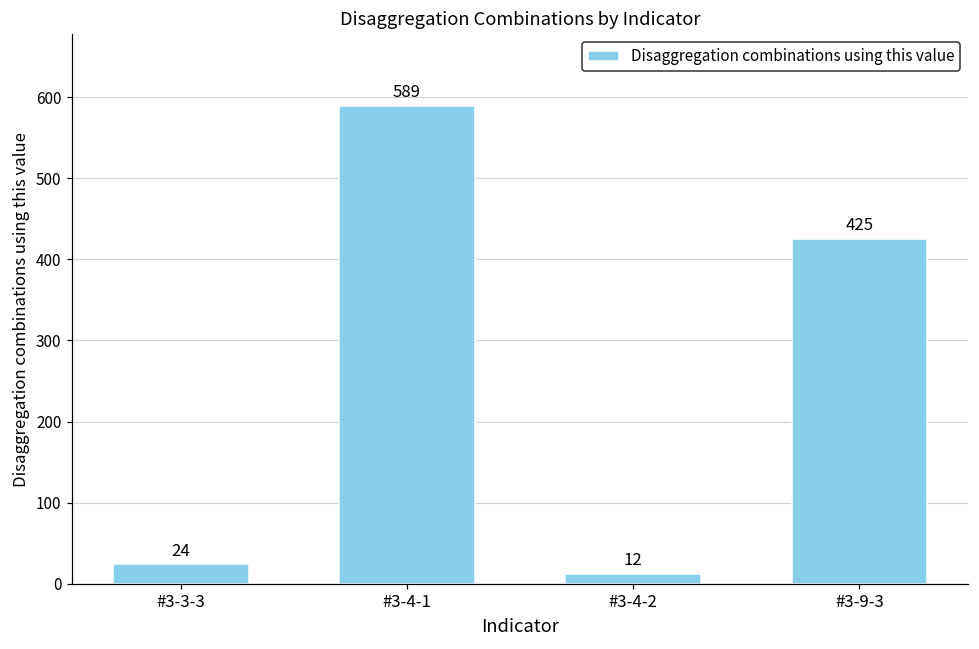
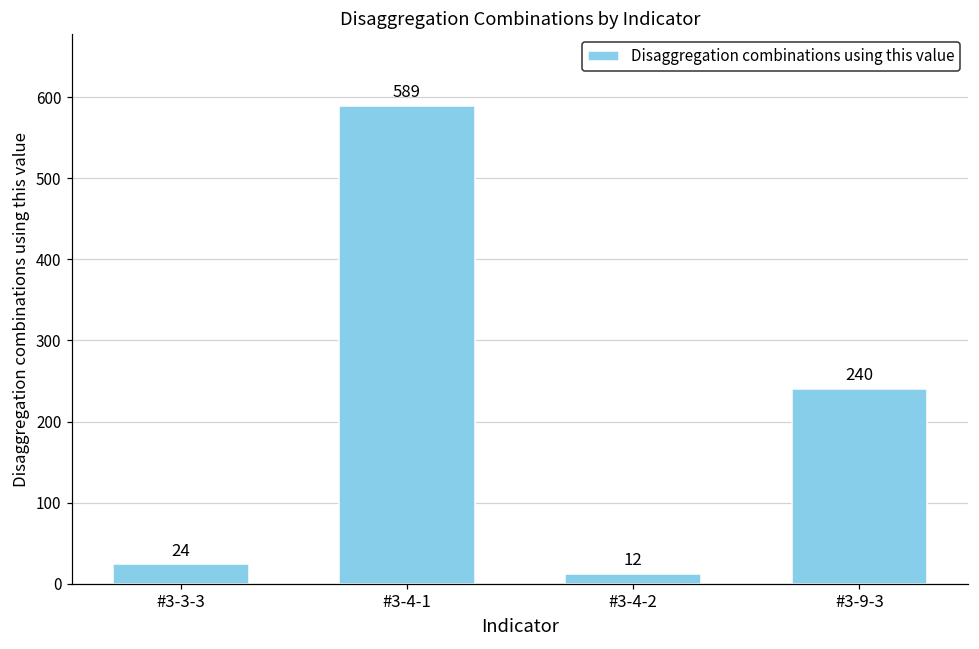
#3-9-3: 425 -> 240
